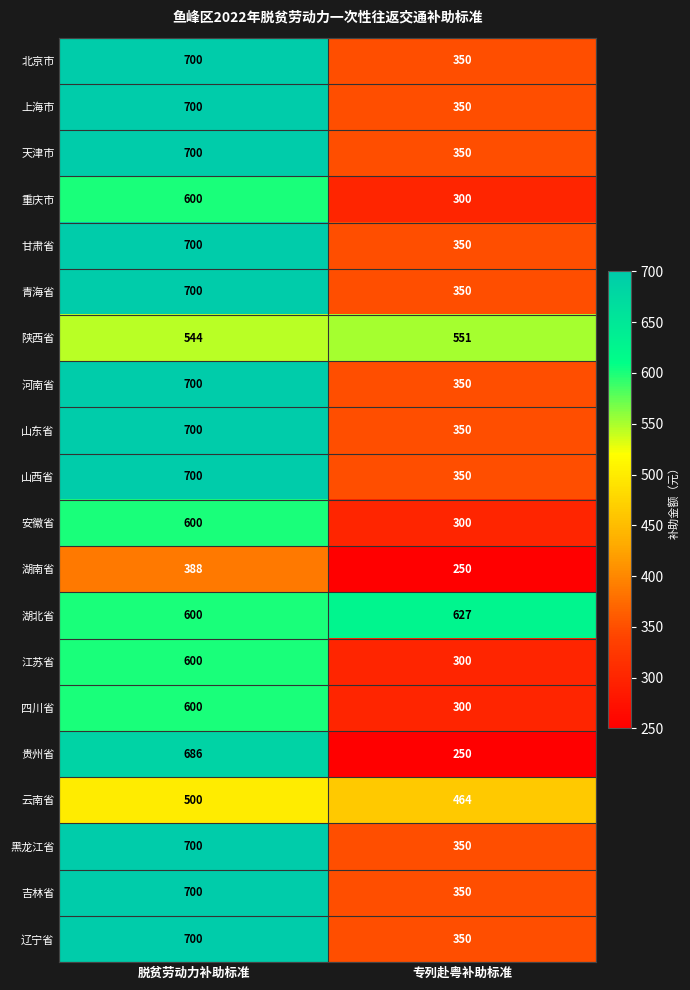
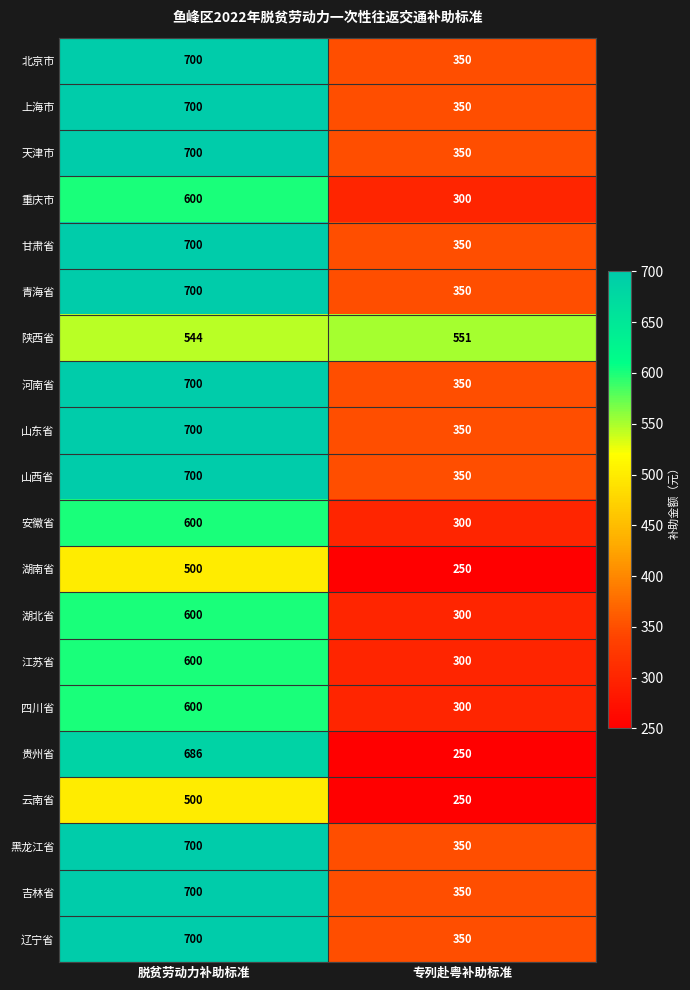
湖南省, 脱贫劳动力补助标准: 388 -> 500
湖北省, 专列赴粤补助标准: 627 -> 300
云南省, 专列赴粤补助标准: 464 -> 250
